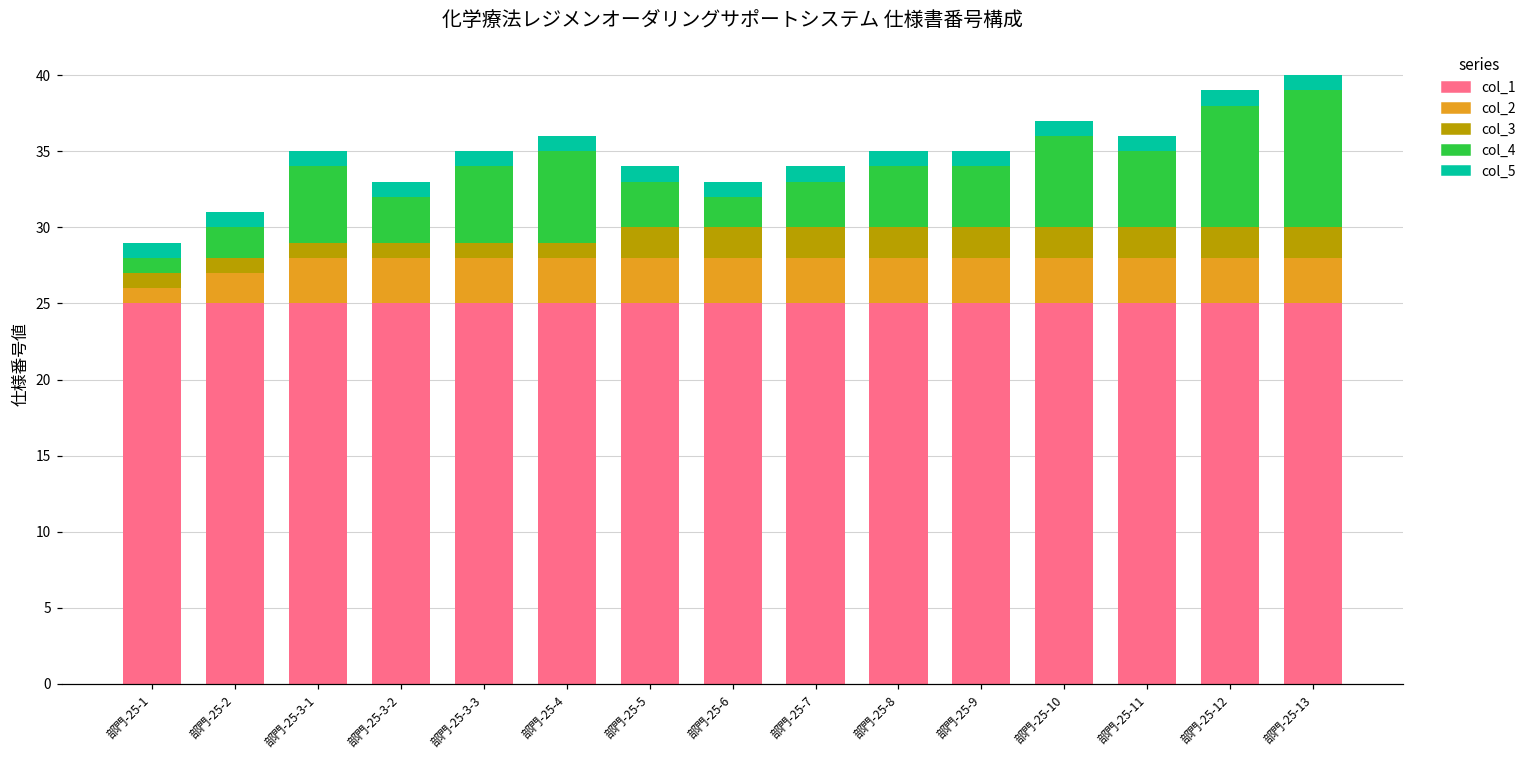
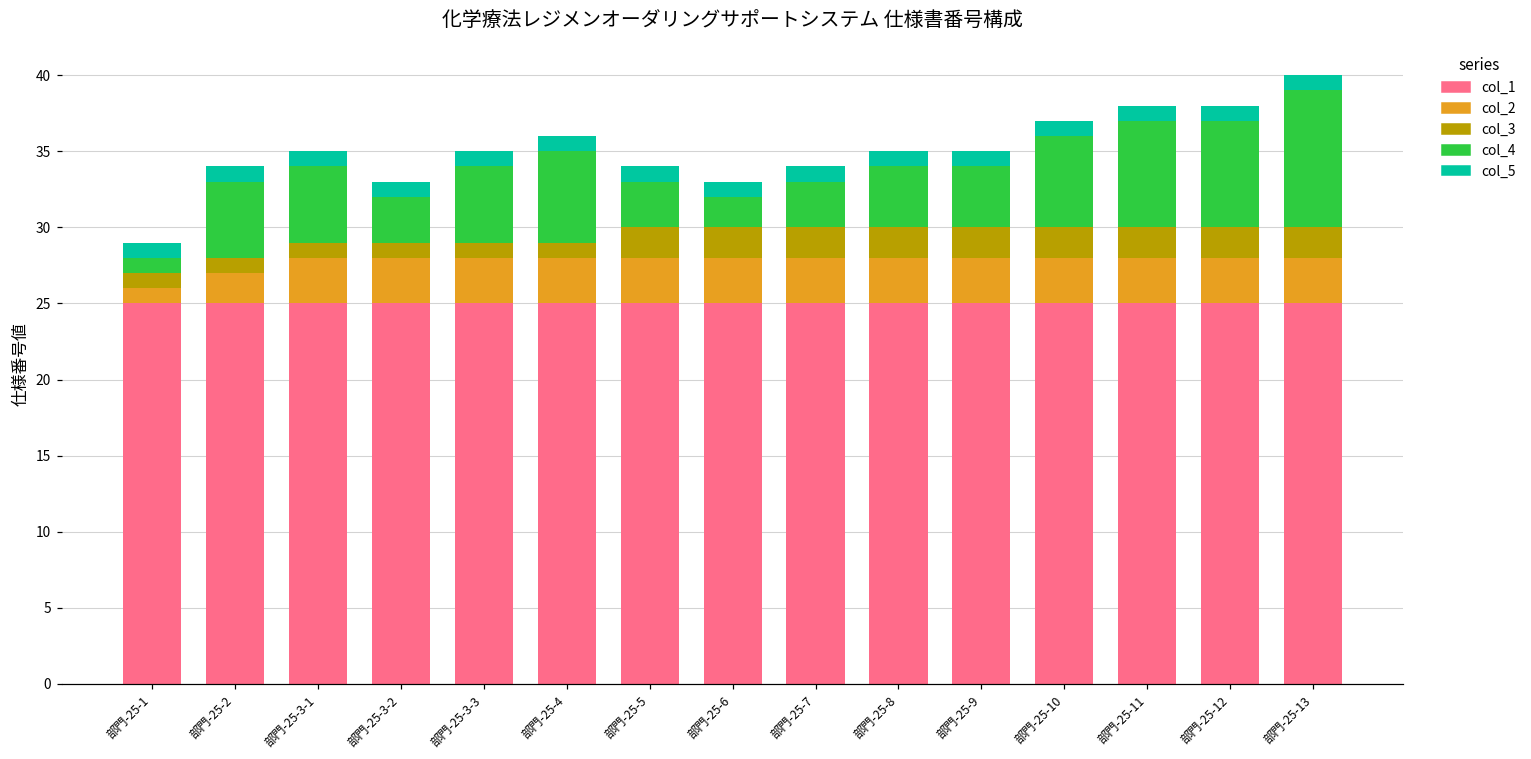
col_4, 部門-25-2: 2 -> 5
col_4, 部門-25-11: 5 -> 7
col_4, 部門-25-12: 8 -> 7
